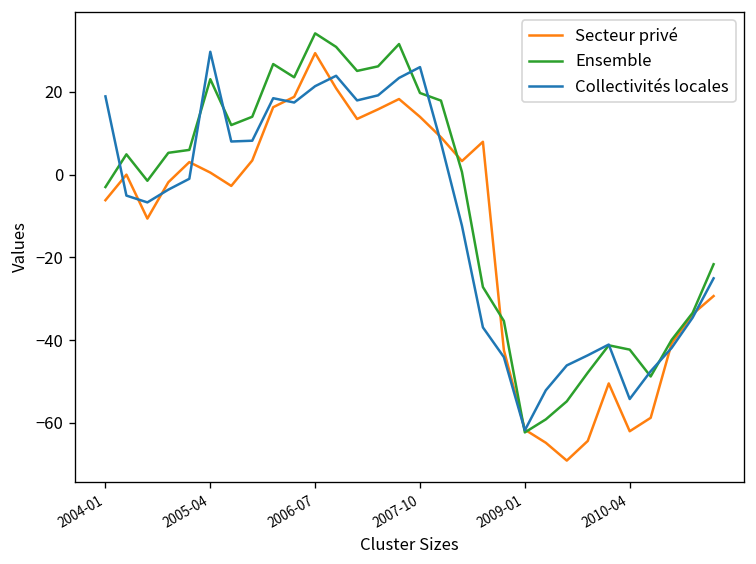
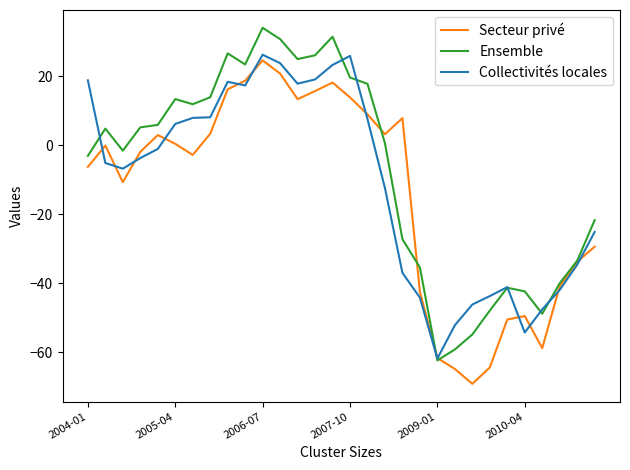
Ensemble, 2005-04: 23 -> 13
Collectivités locales, 2005-04: 30 -> 6
Secteur privé, 2006-07: 29 -> 25
Collectivités locales, 2006-07: 21 -> 26
Secteur privé, 2010-04: -62 -> -49
